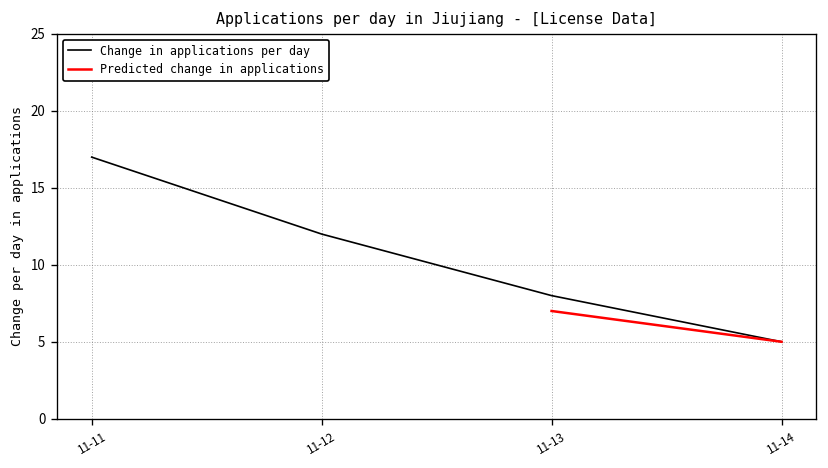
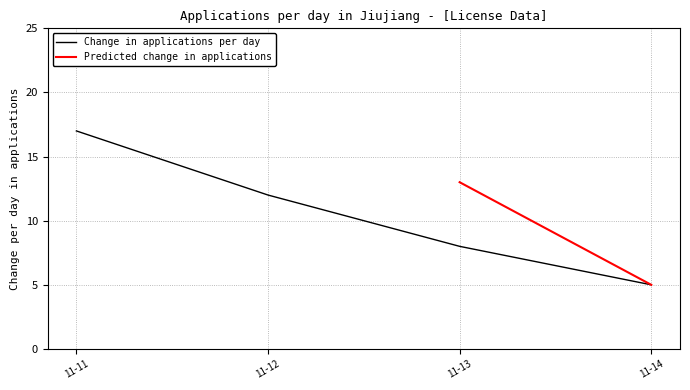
Predicted change in applications, 11-13: 7 -> 13
